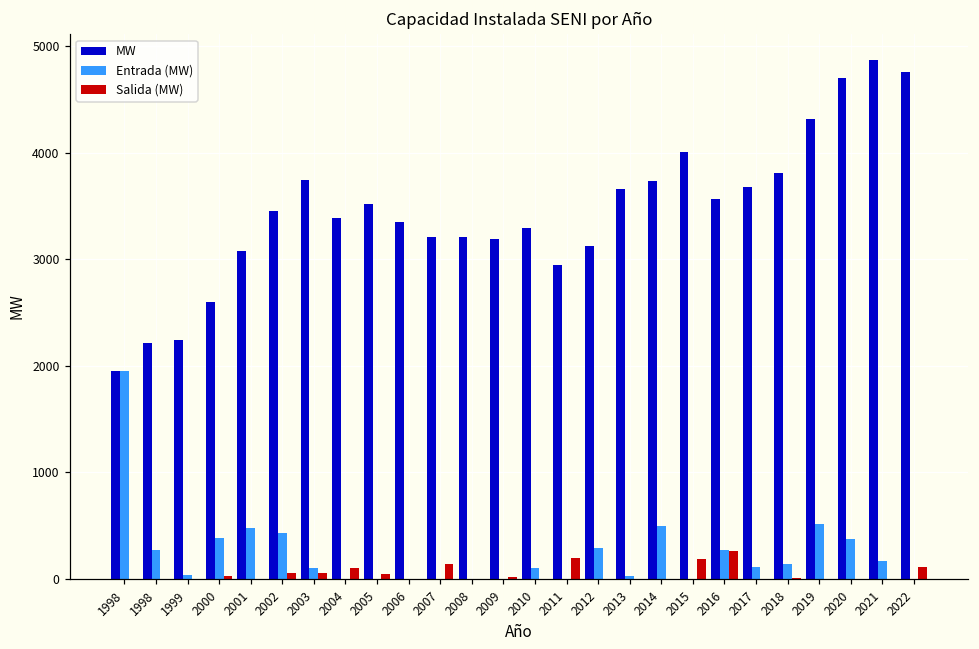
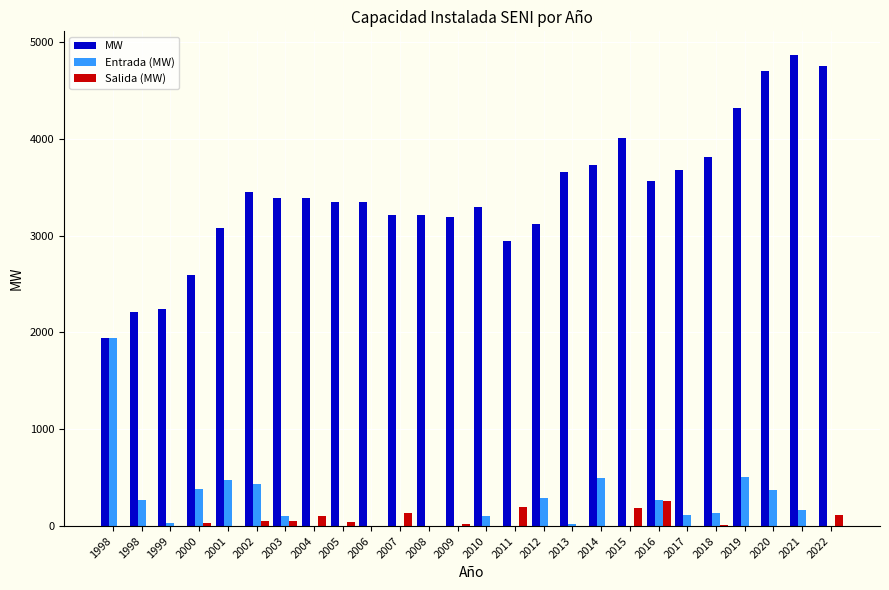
MW, 2003: 3700 -> 3400
MW, 2005: 3500 -> 3300
